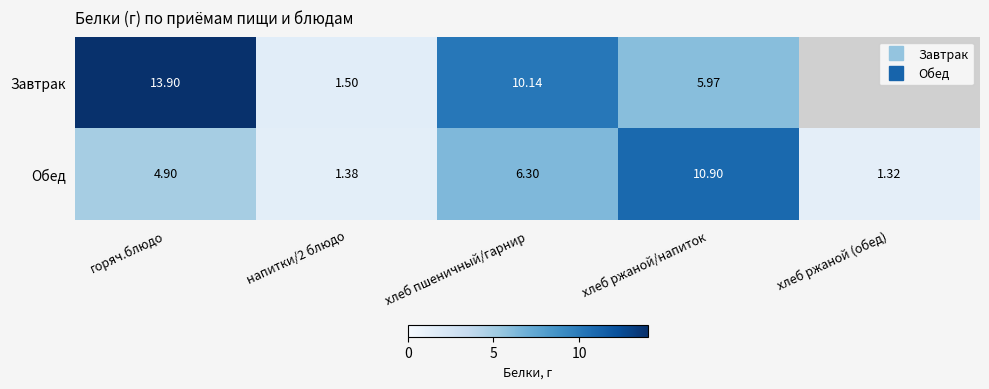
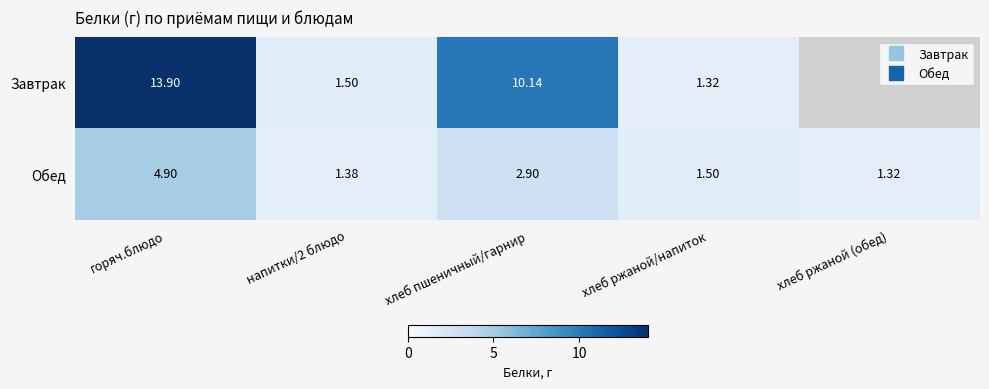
Завтрак, хлеб ржаной/напиток: 5.97 -> 1.32
Обед, хлеб пшеничный/гарнир: 6.30 -> 2.90
Обед, хлеб ржаной/напиток: 10.90 -> 1.50
